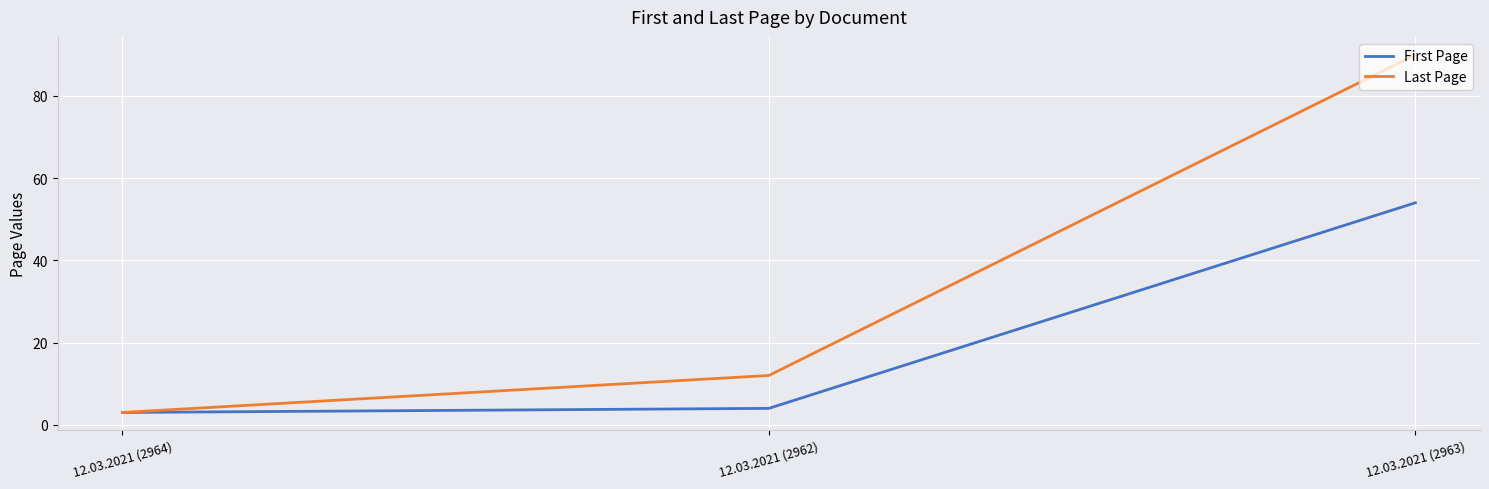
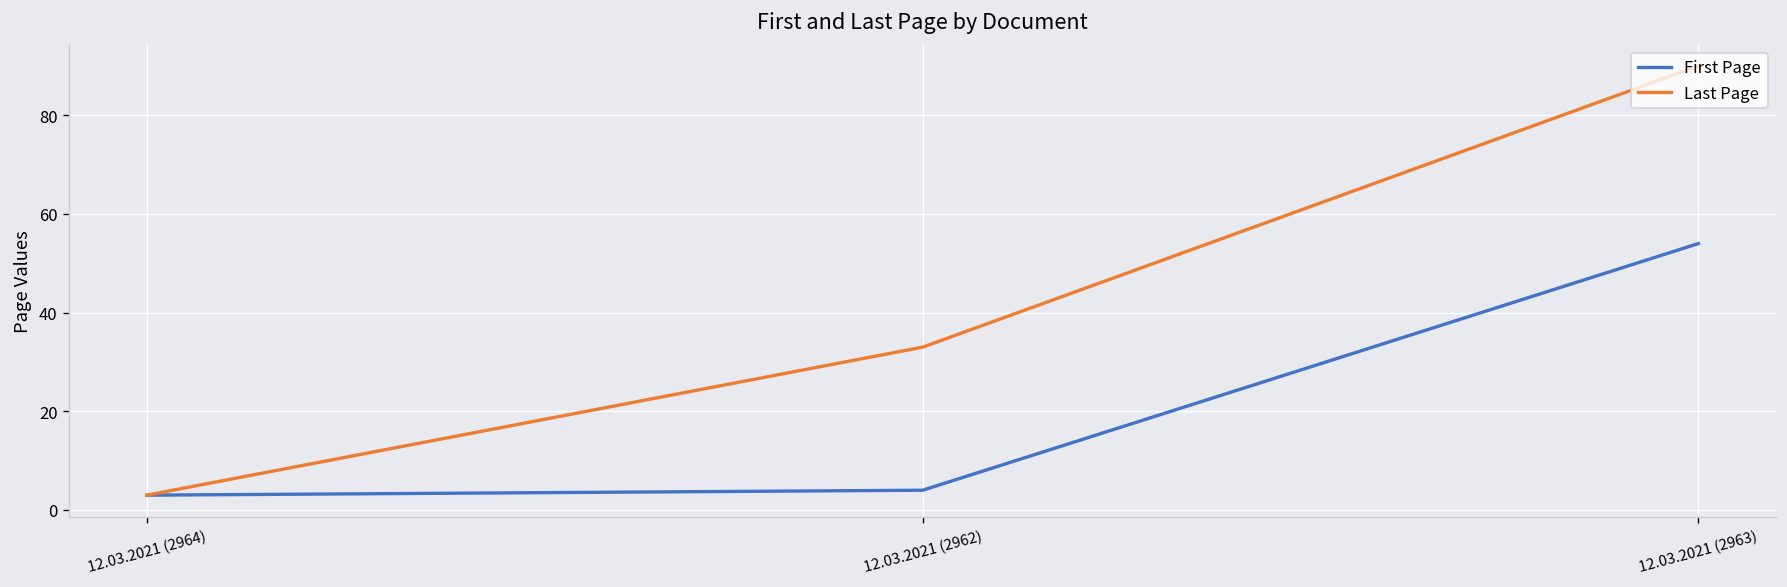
Last Page, 12.03.2021 (2962): 12 -> 33
